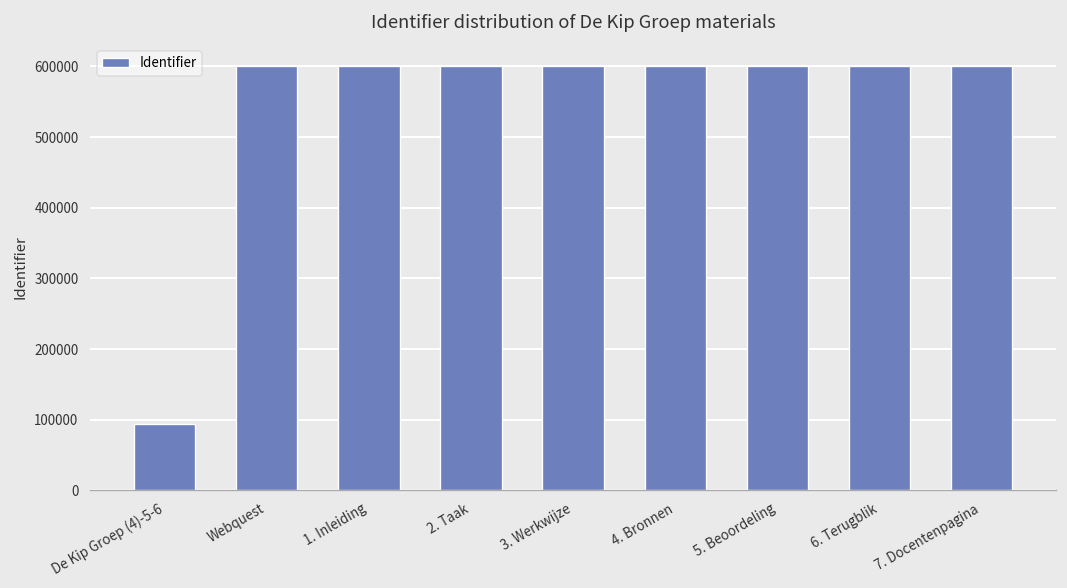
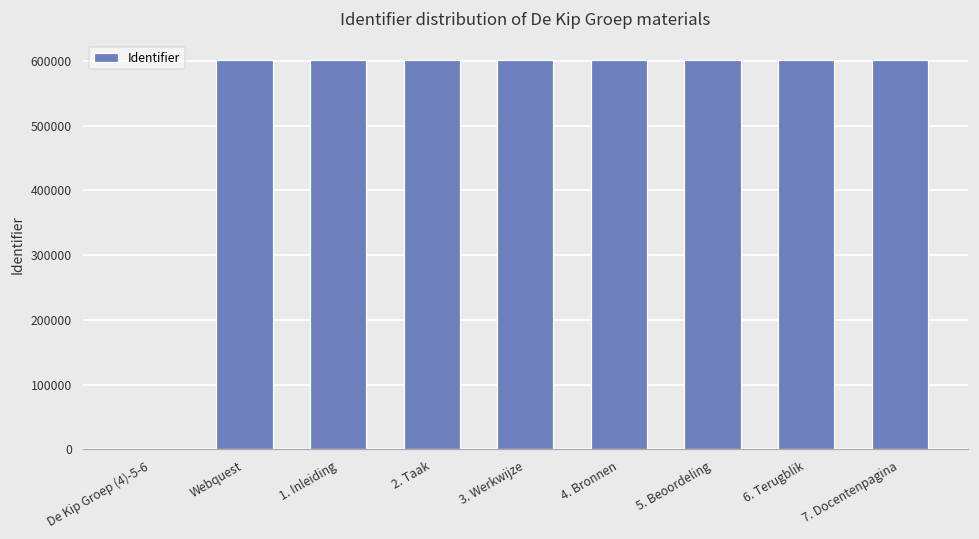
De Kip Groep (4)-5-6: 90000 -> 0
